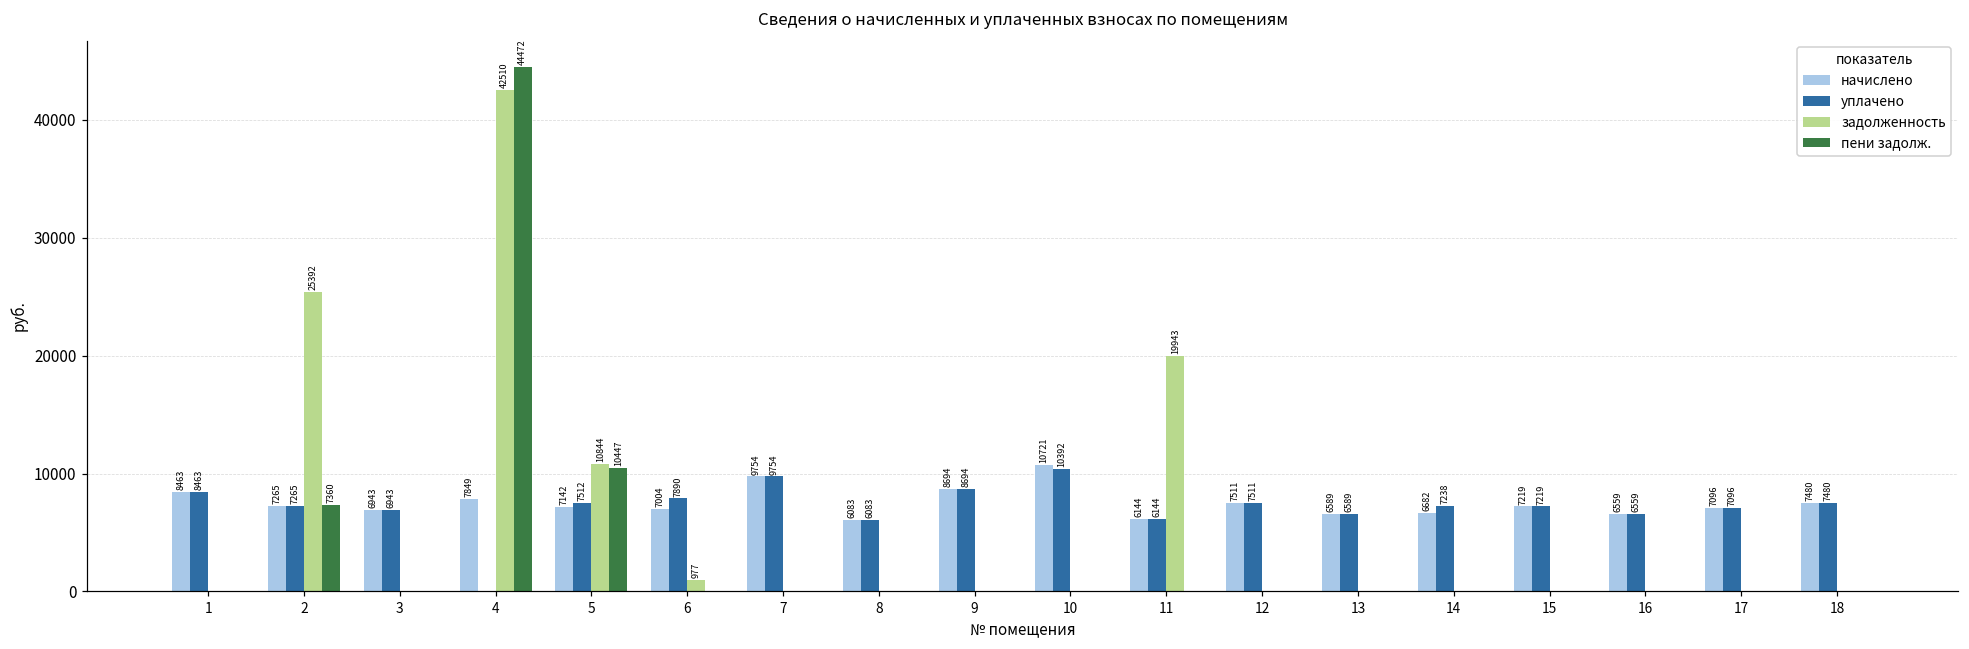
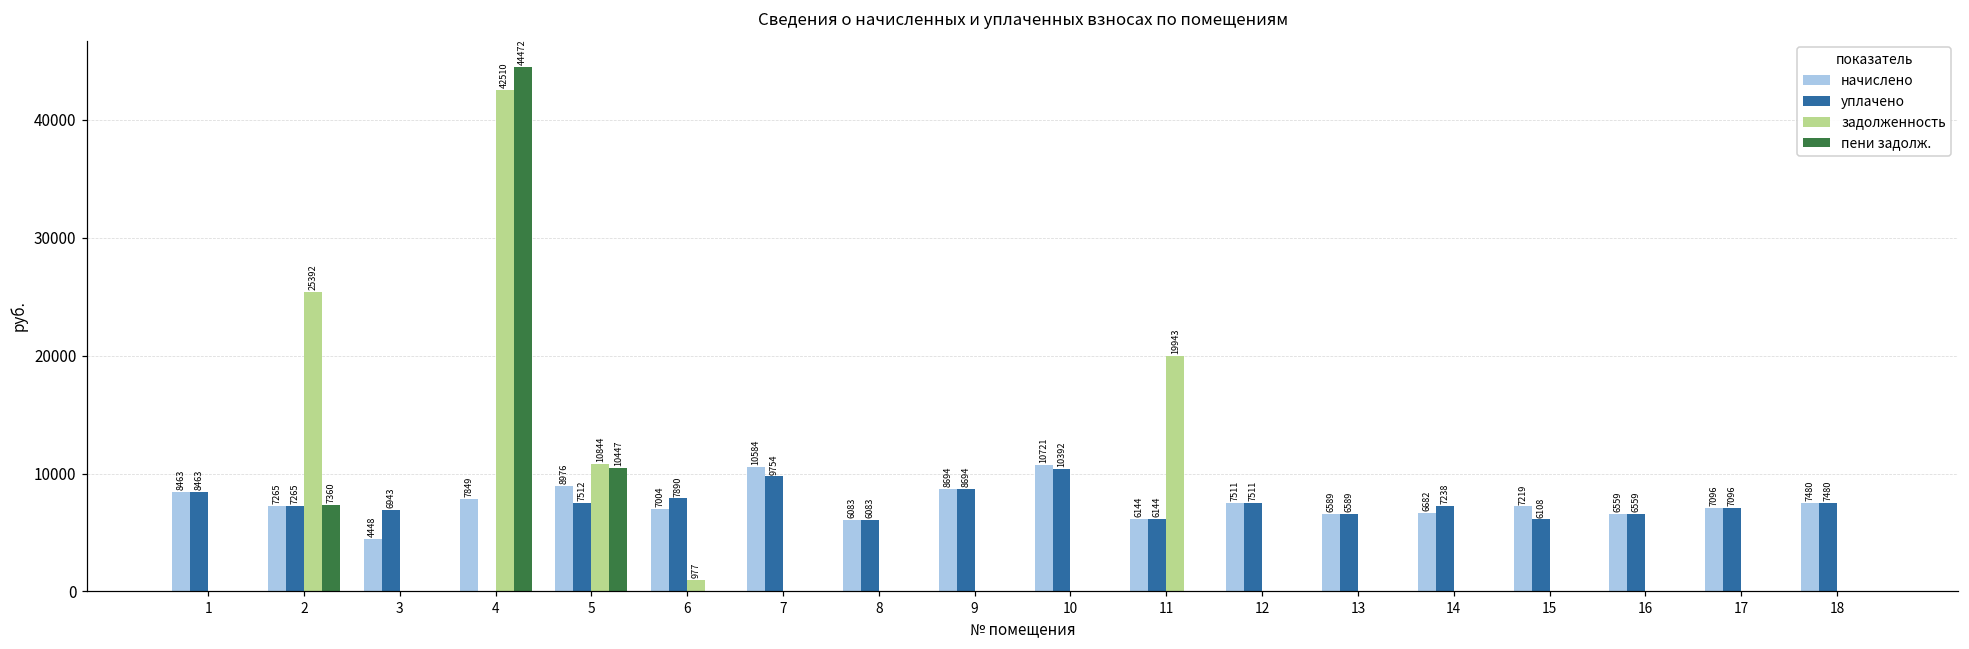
начислено, 3: 6943 -> 4448
начислено, 5: 7142 -> 8976
начислено, 7: 9754 -> 10584
уплачено, 15: 7219 -> 6108
